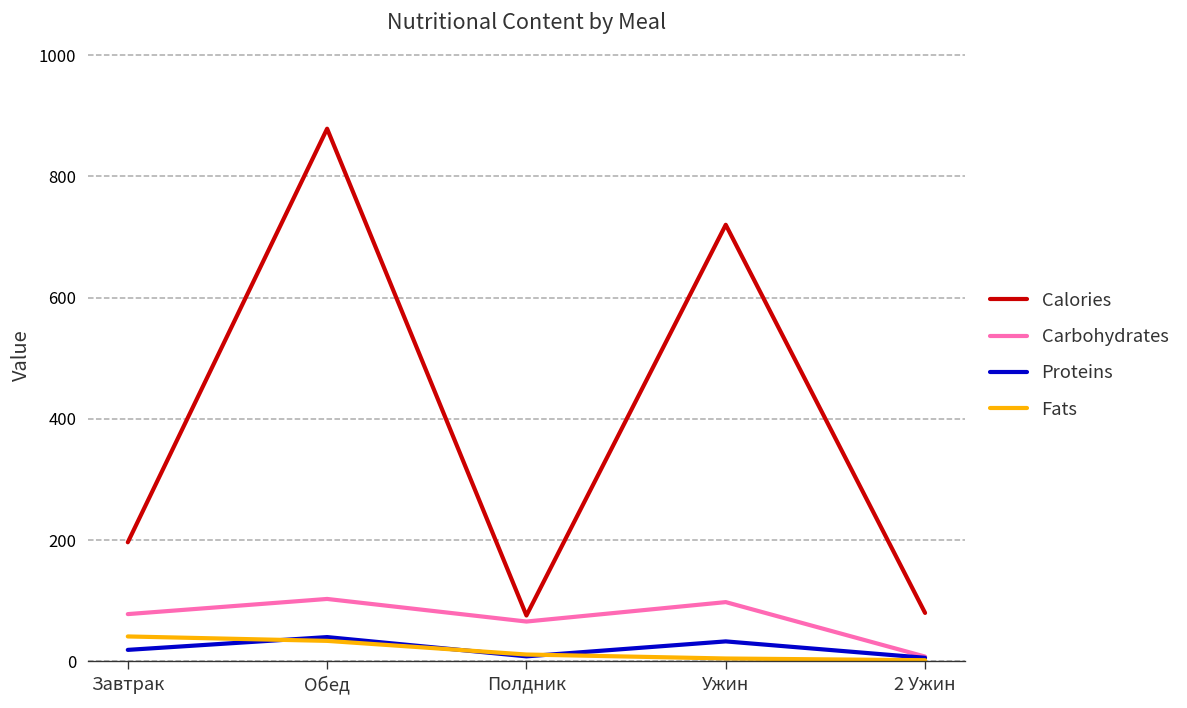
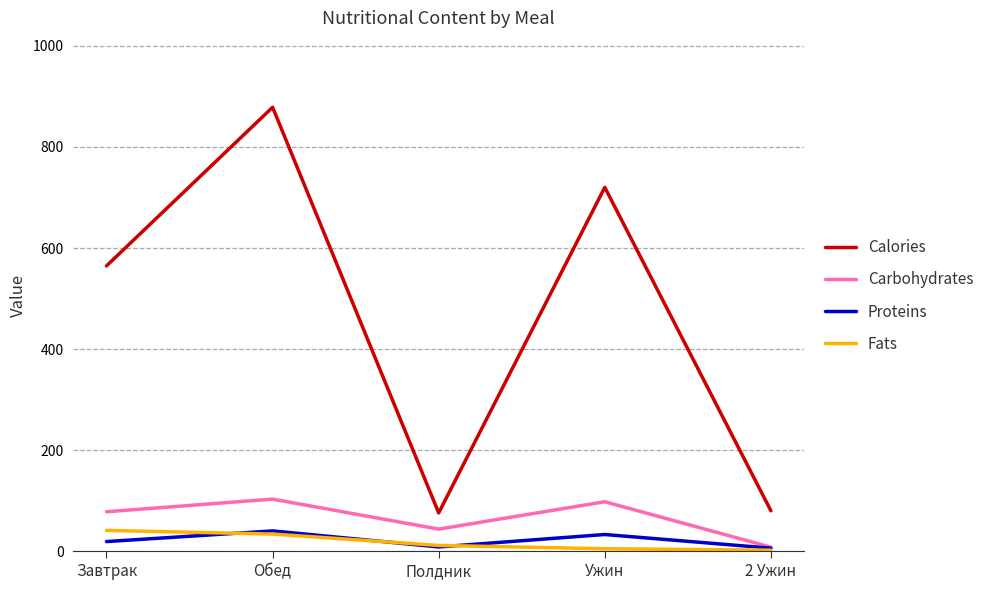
Calories, Завтрак: 200 -> 560
Carbohydrates, Полдник: 70 -> 40
